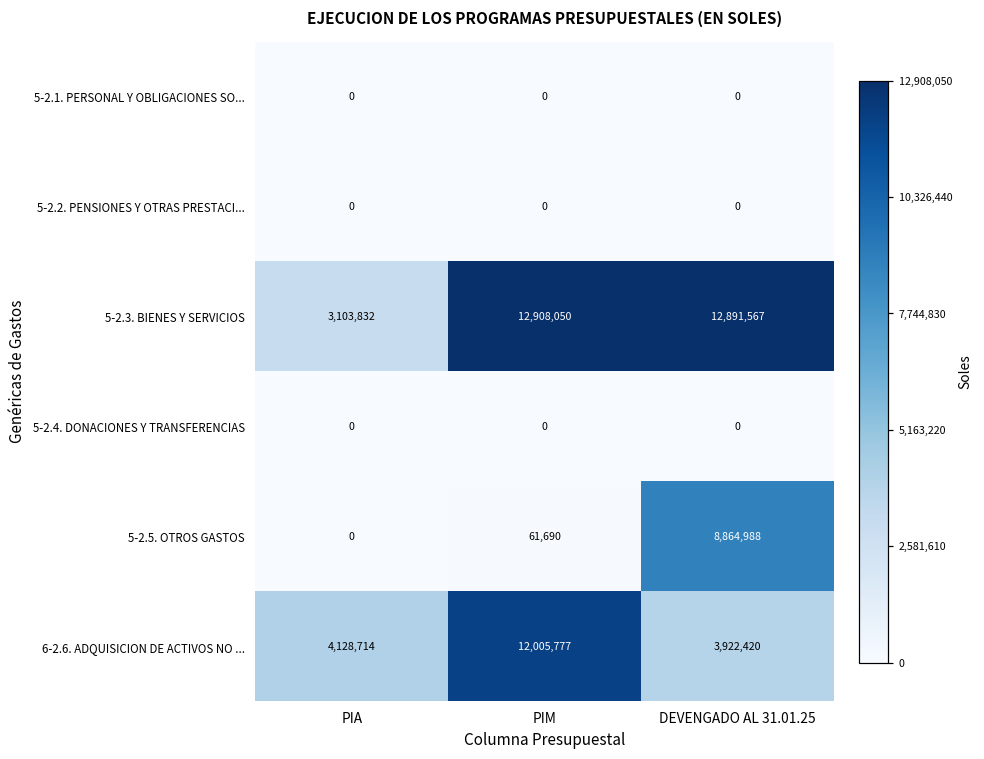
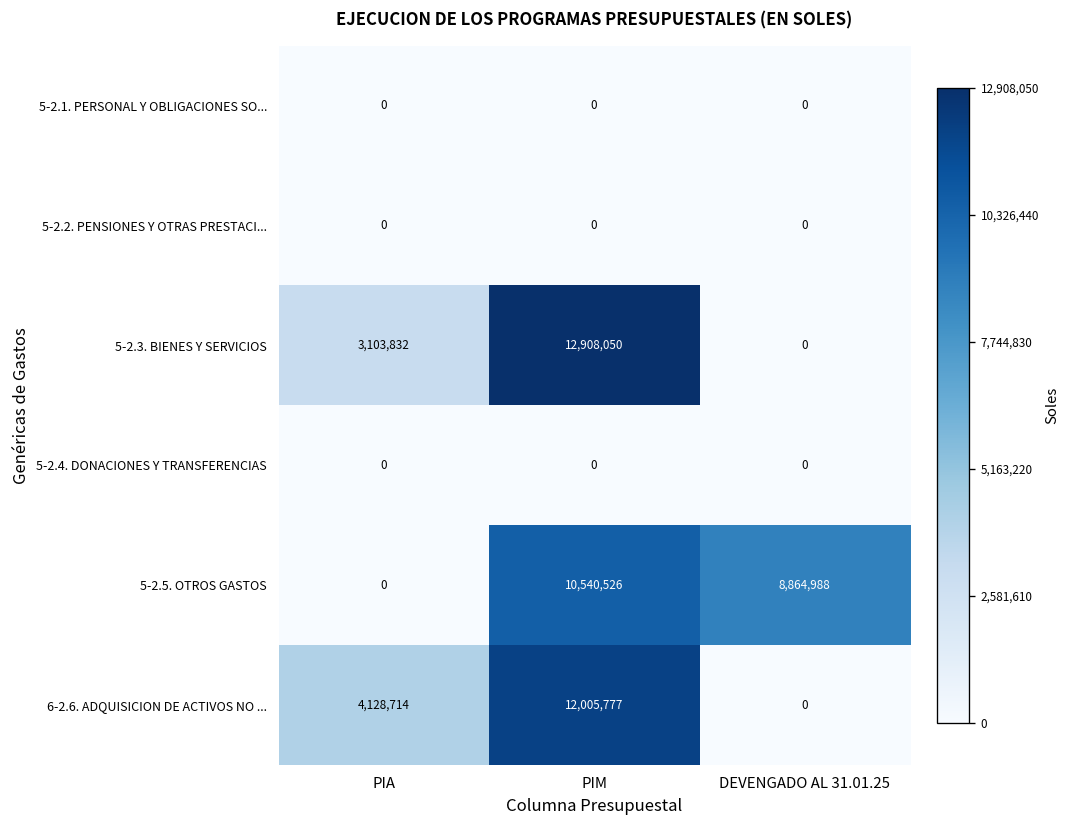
5-2.3. BIENES Y SERVICIOS, DEVENGADO AL 31.01.25: 12,891,567 -> 0
5-2.5. OTROS GASTOS, PIM: 61,690 -> 10,540,526
6-2.6. ADQUISICION DE ACTIVOS NO ..., DEVENGADO AL 31.01.25: 3,922,420 -> 0
